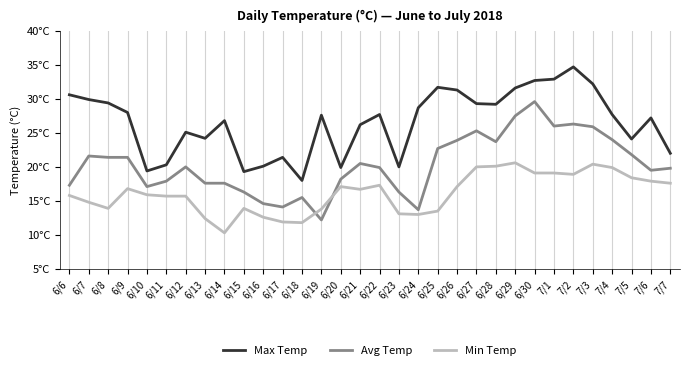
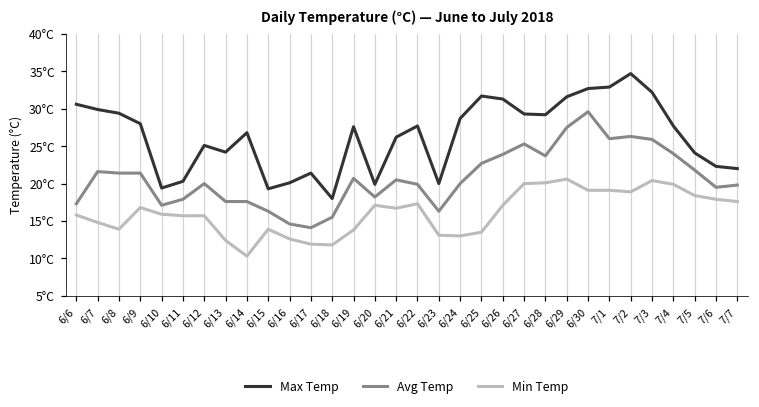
Avg Temp, 6/19: 12°C -> 21°C
Avg Temp, 6/24: 14°C -> 20°C
Max Temp, 7/6: 27°C -> 22°C
